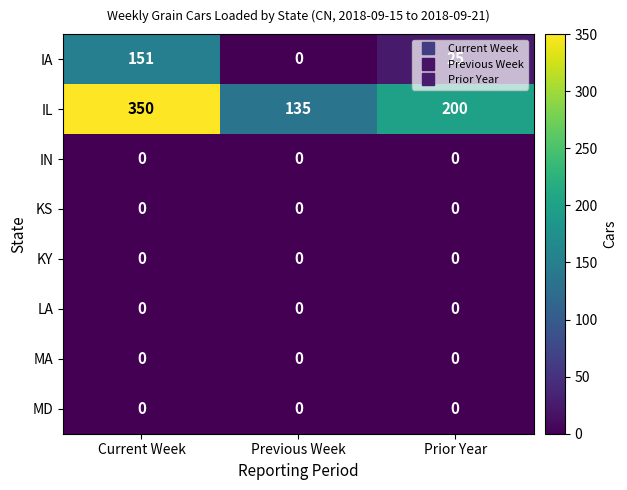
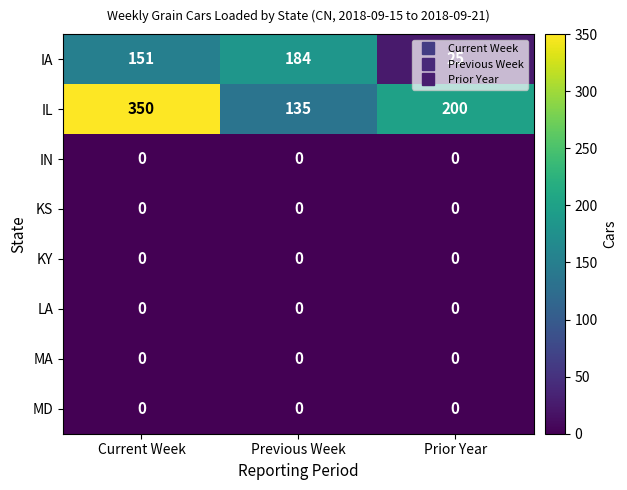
IA, Previous Week: 0 -> 184
